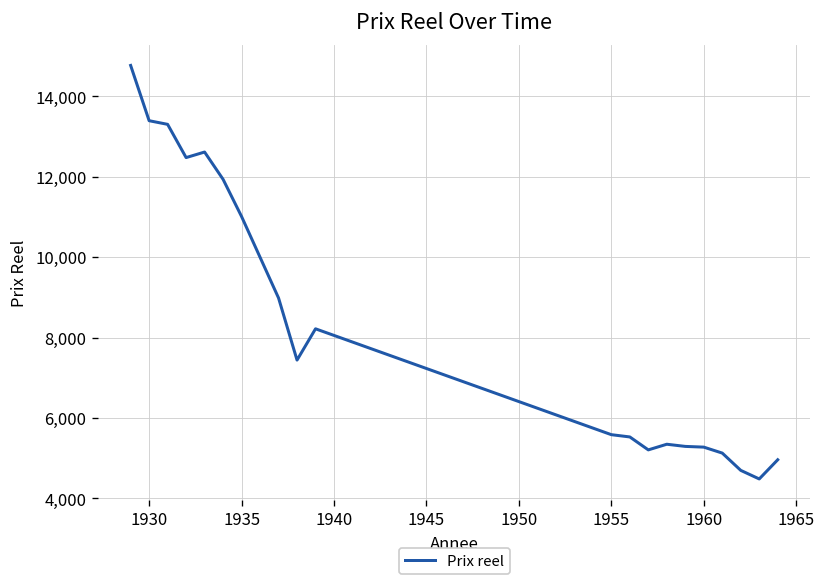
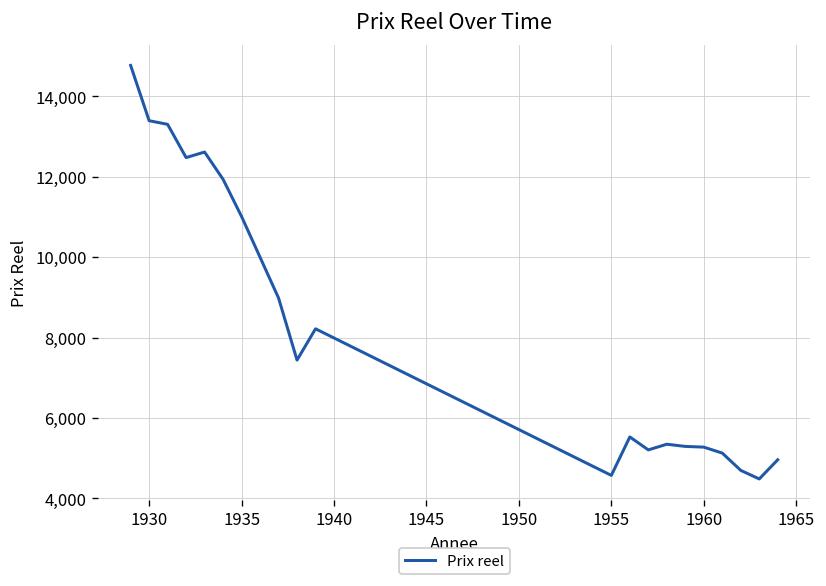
1955: 5,600 -> 4,600
